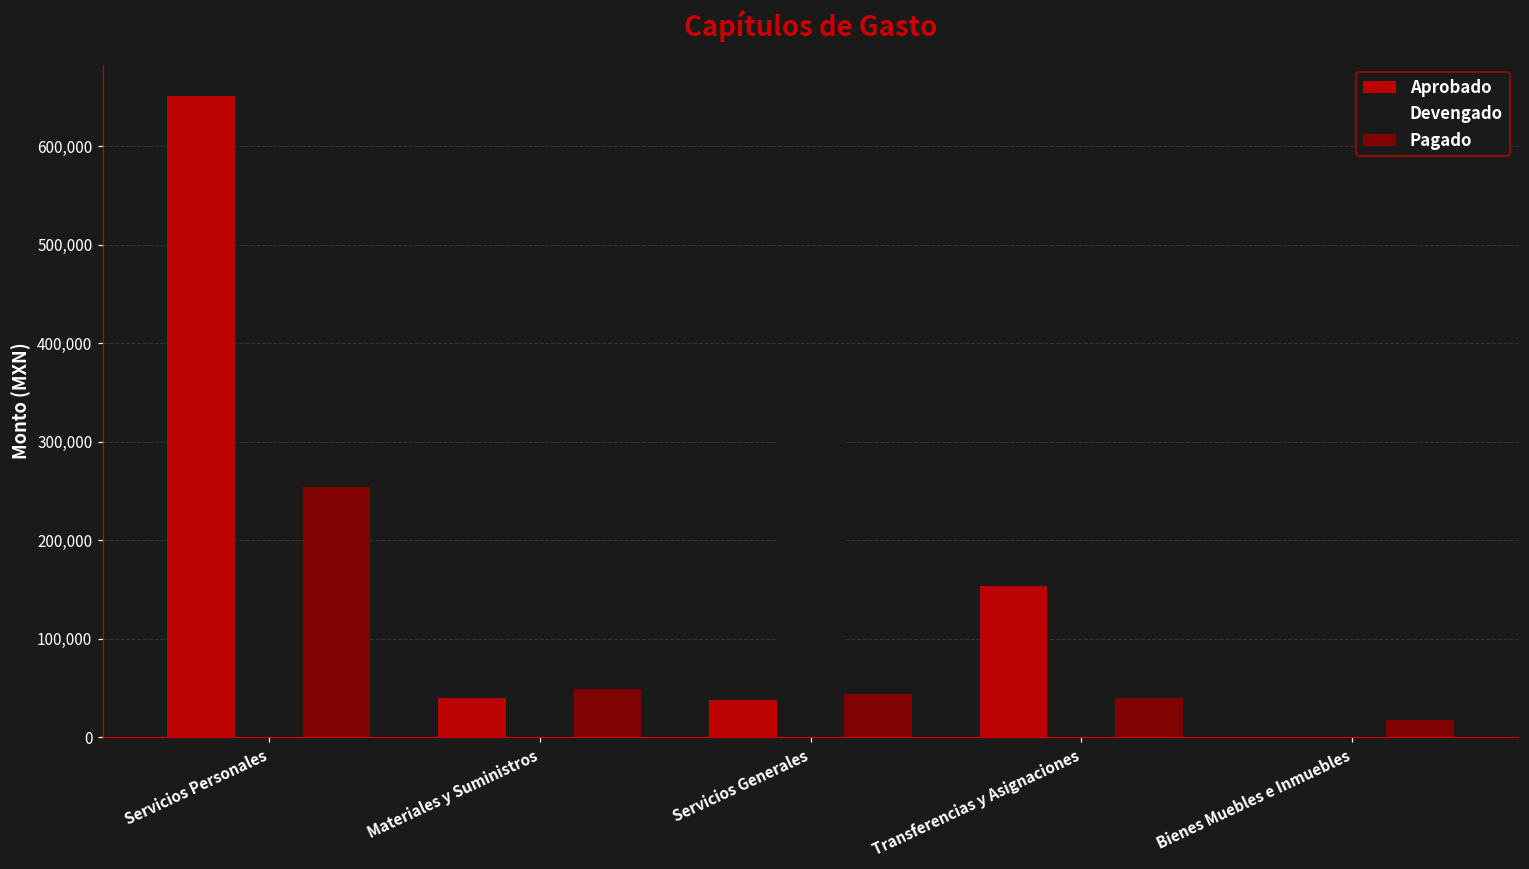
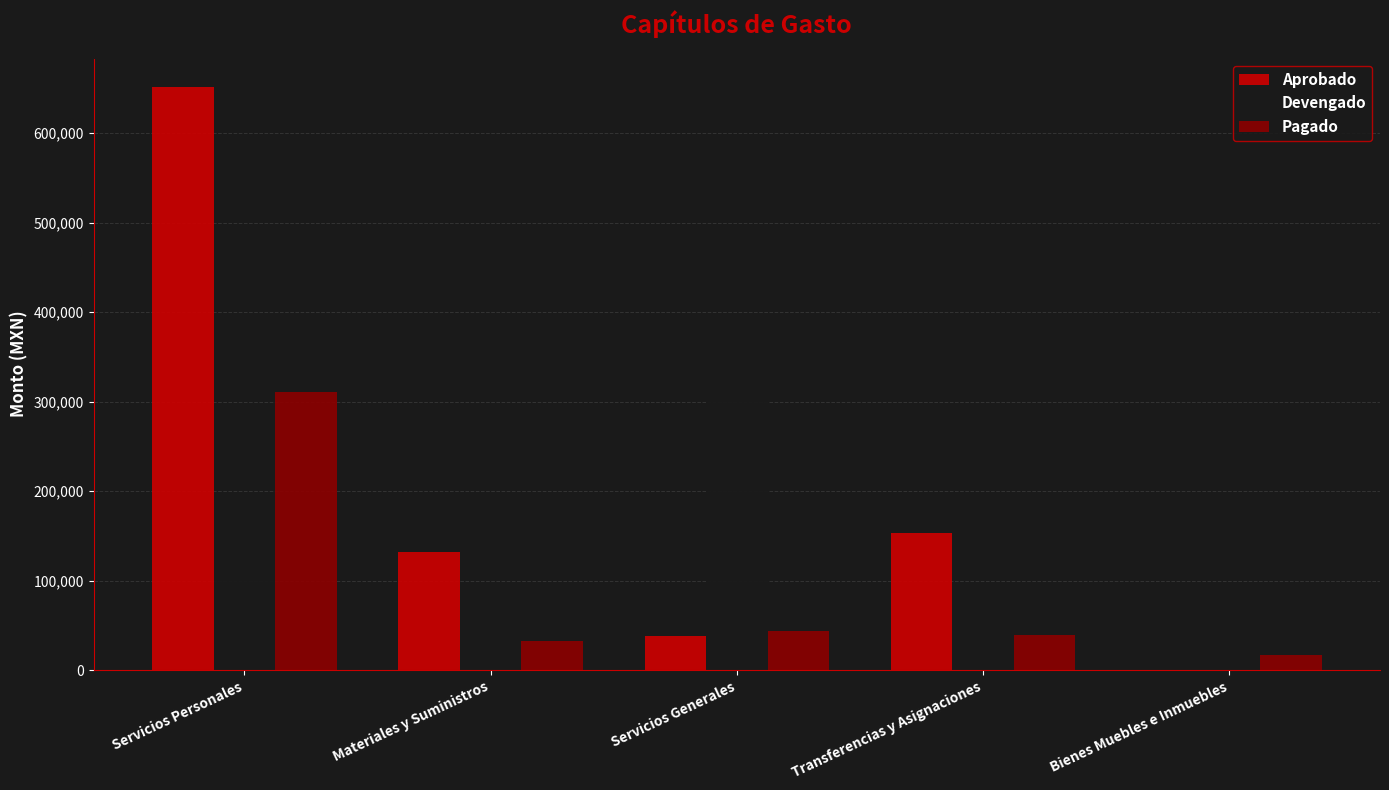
Pagado, Servicios Personales: 250,000 -> 310,000
Aprobado, Materiales y Suministros: 40,000 -> 130,000
Pagado, Materiales y Suministros: 50,000 -> 30,000
